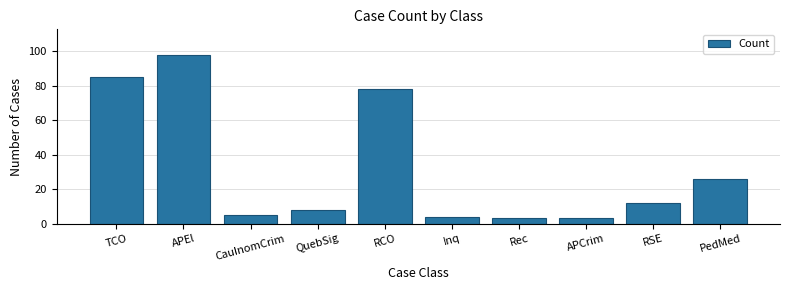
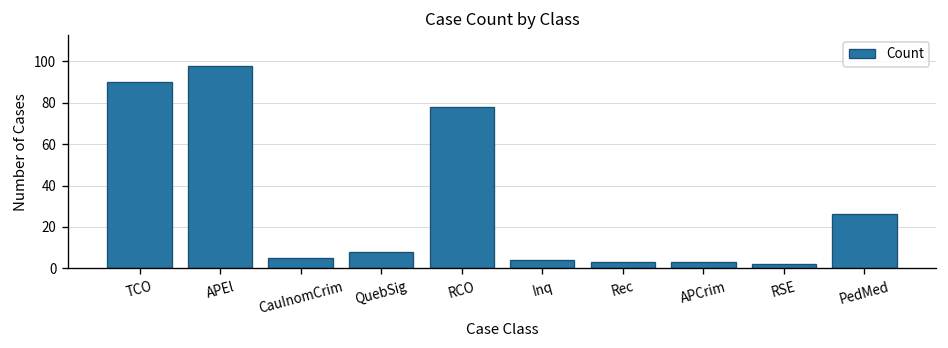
TCO: 85 -> 90
RSE: 12 -> 2
